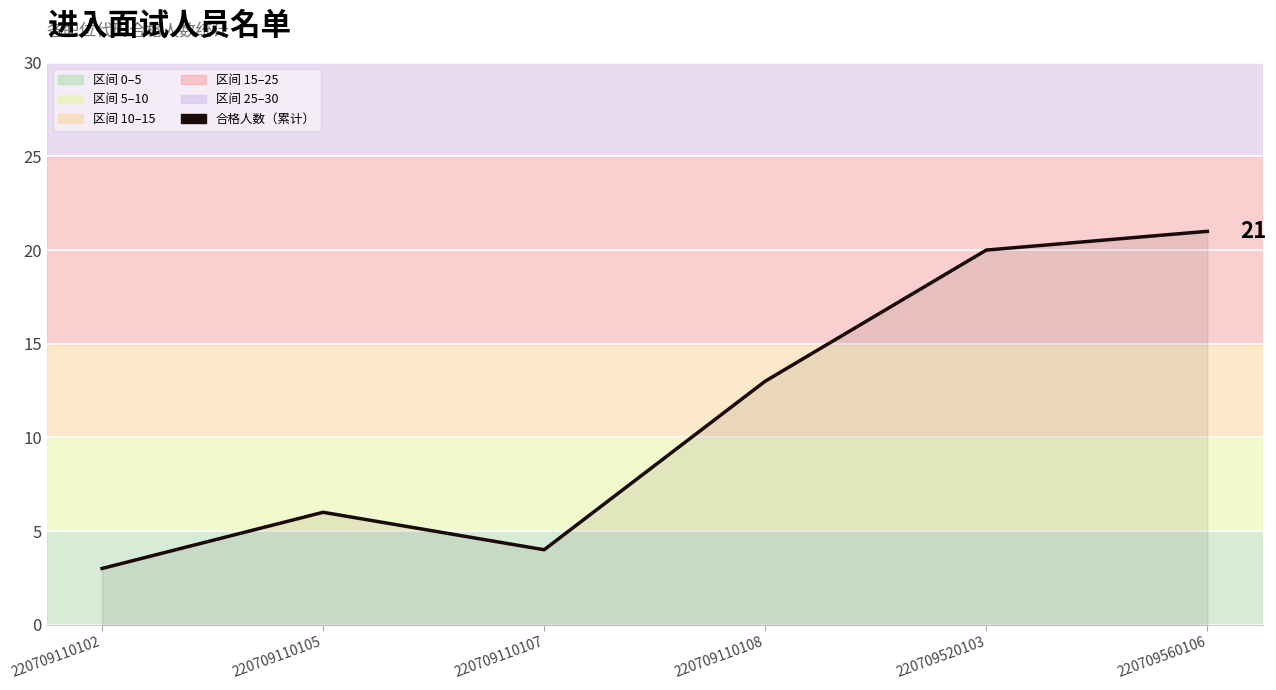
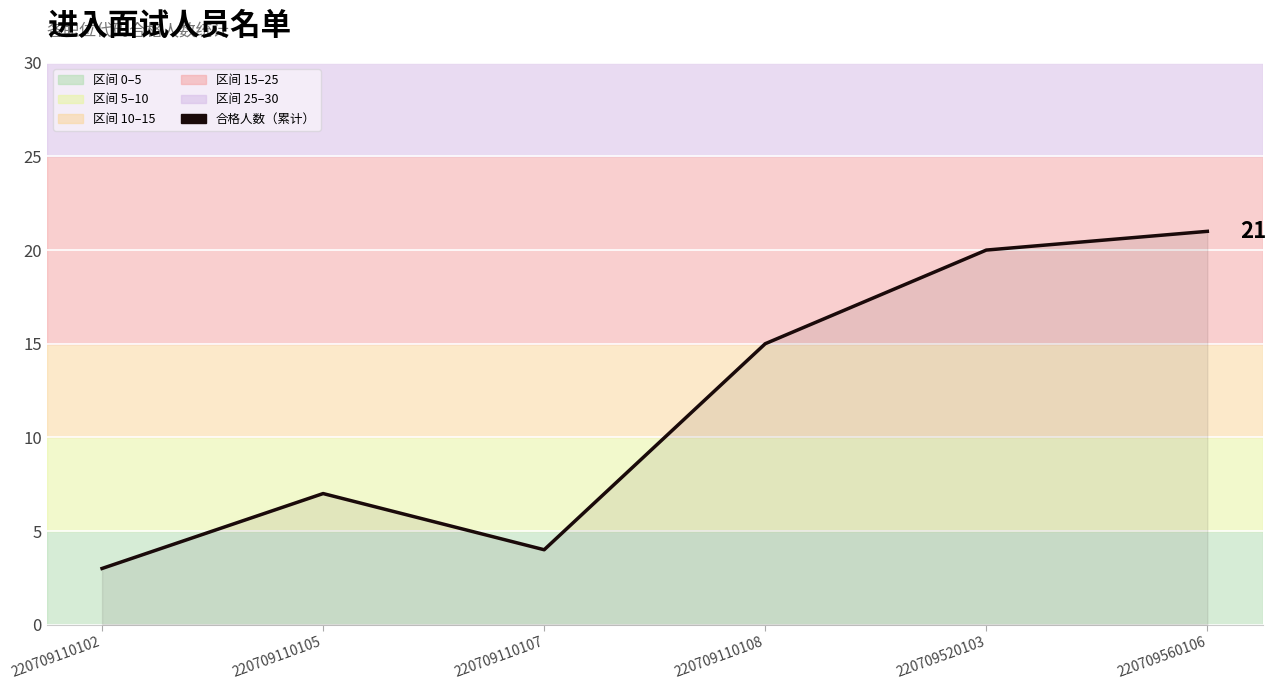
220709110105: 6 -> 7
220709110108: 13 -> 15
